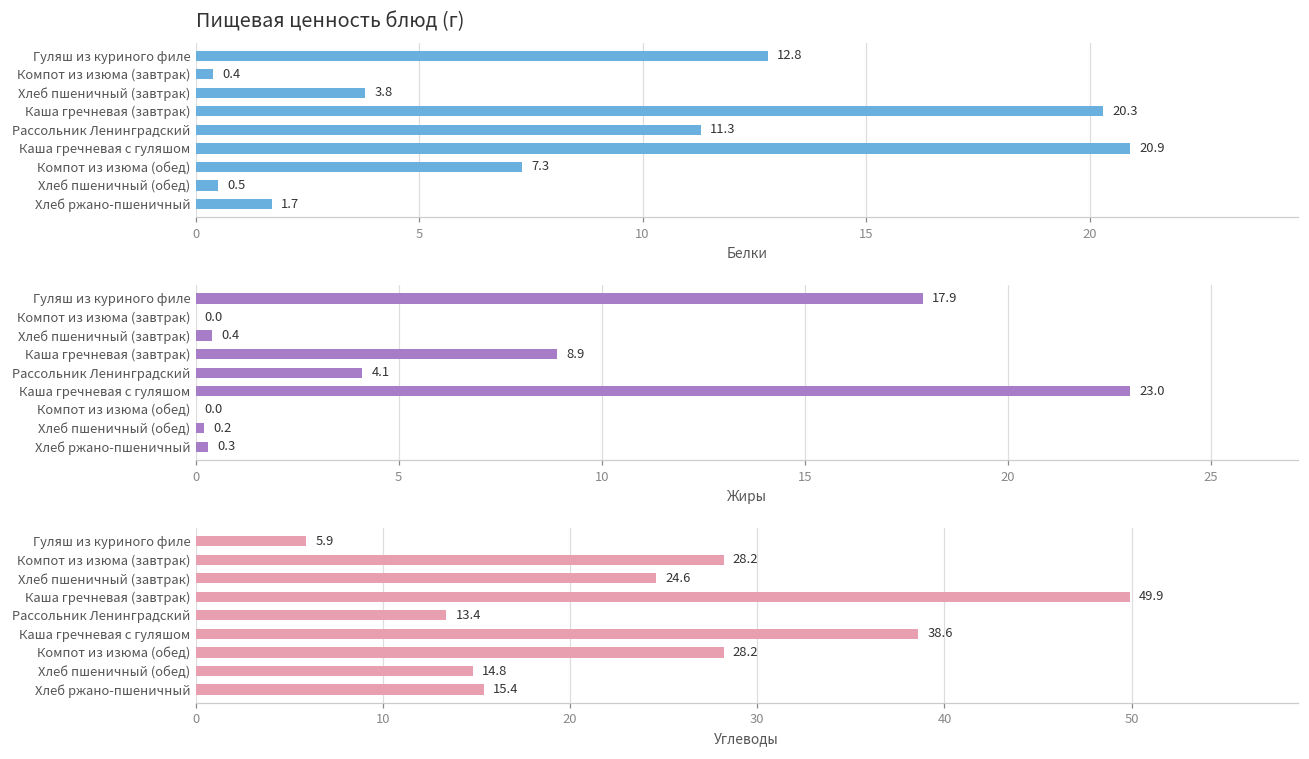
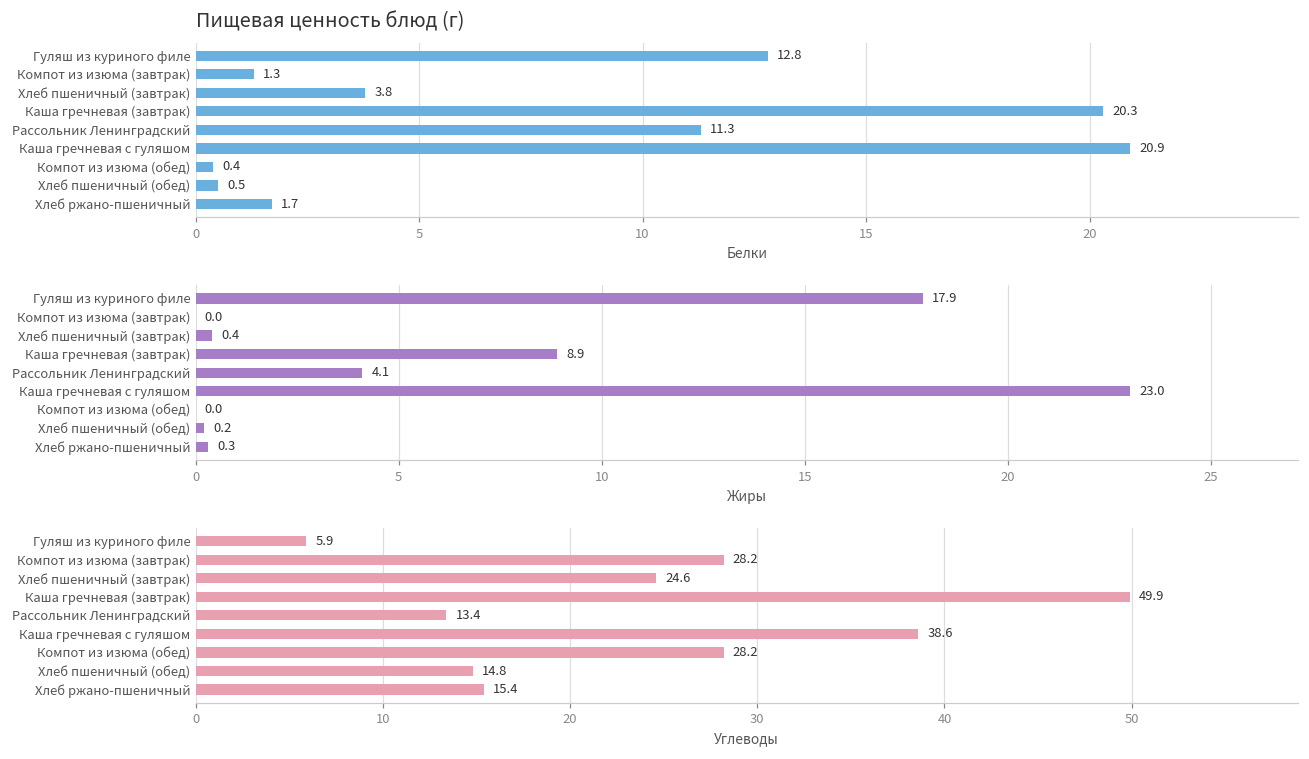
Пищевая ценность блюд (г), Компот из изюма (завтрак): 0.4 -> 1.3
Пищевая ценность блюд (г), Компот из изюма (обед): 7.3 -> 0.4
